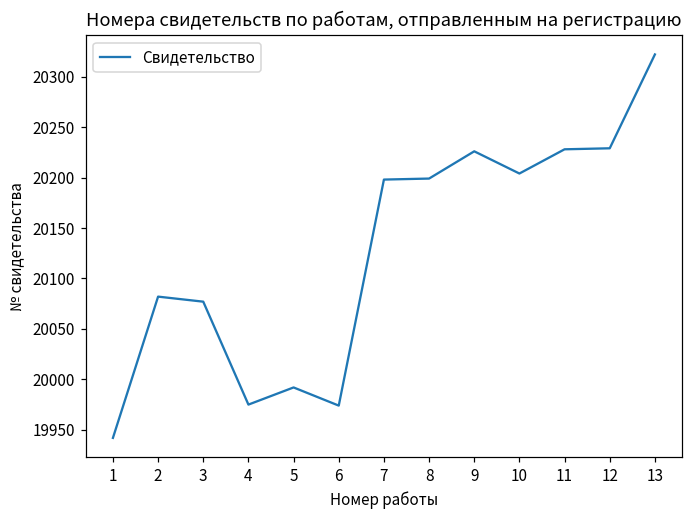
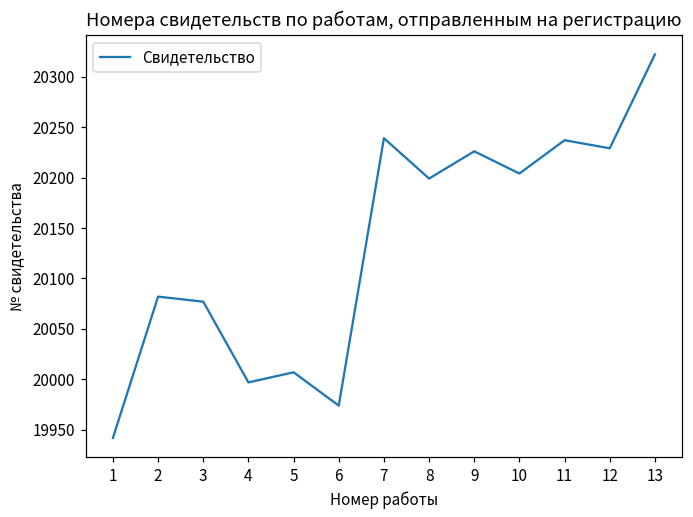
4: 19980 -> 20000
5: 19990 -> 20010
7: 20200 -> 20240
11: 20230 -> 20240
